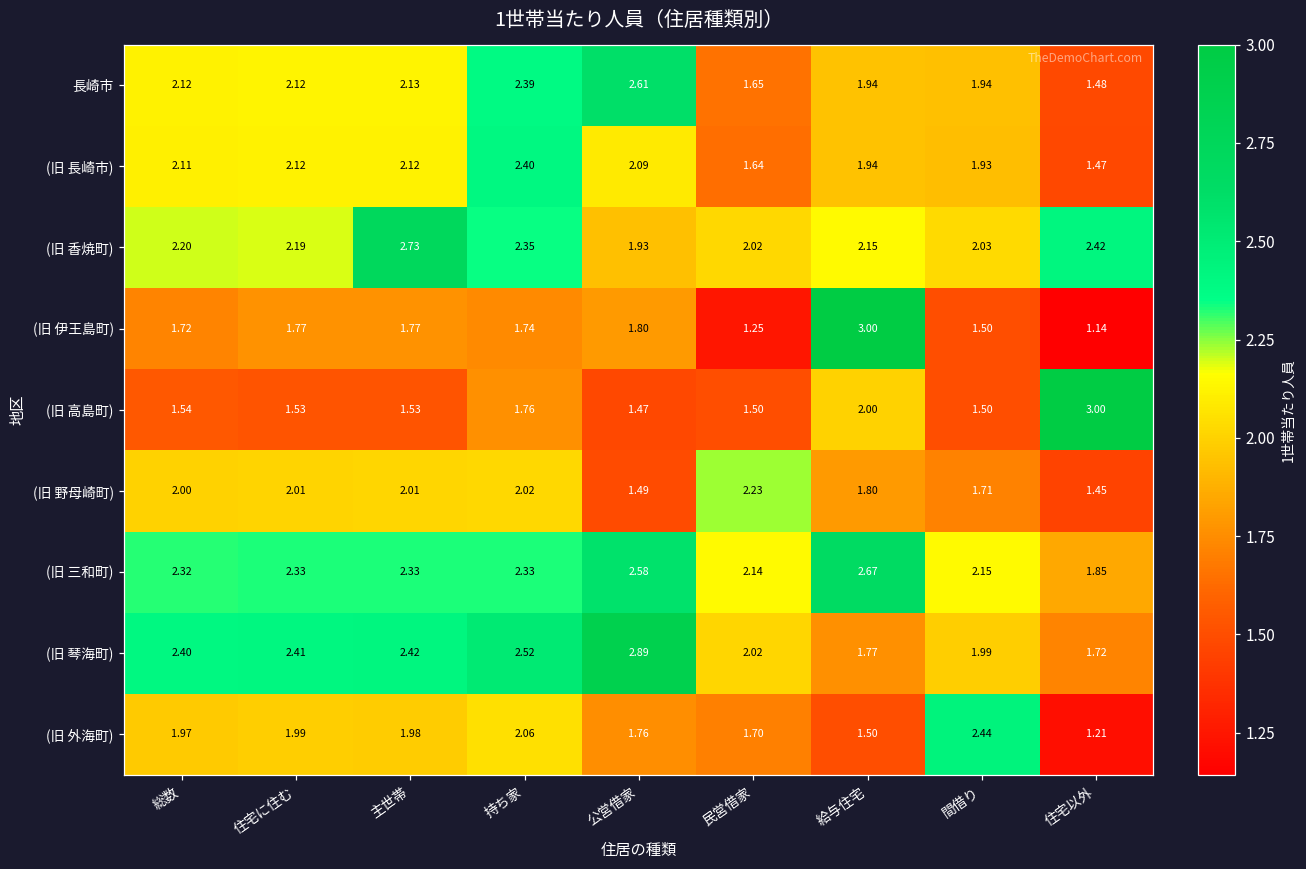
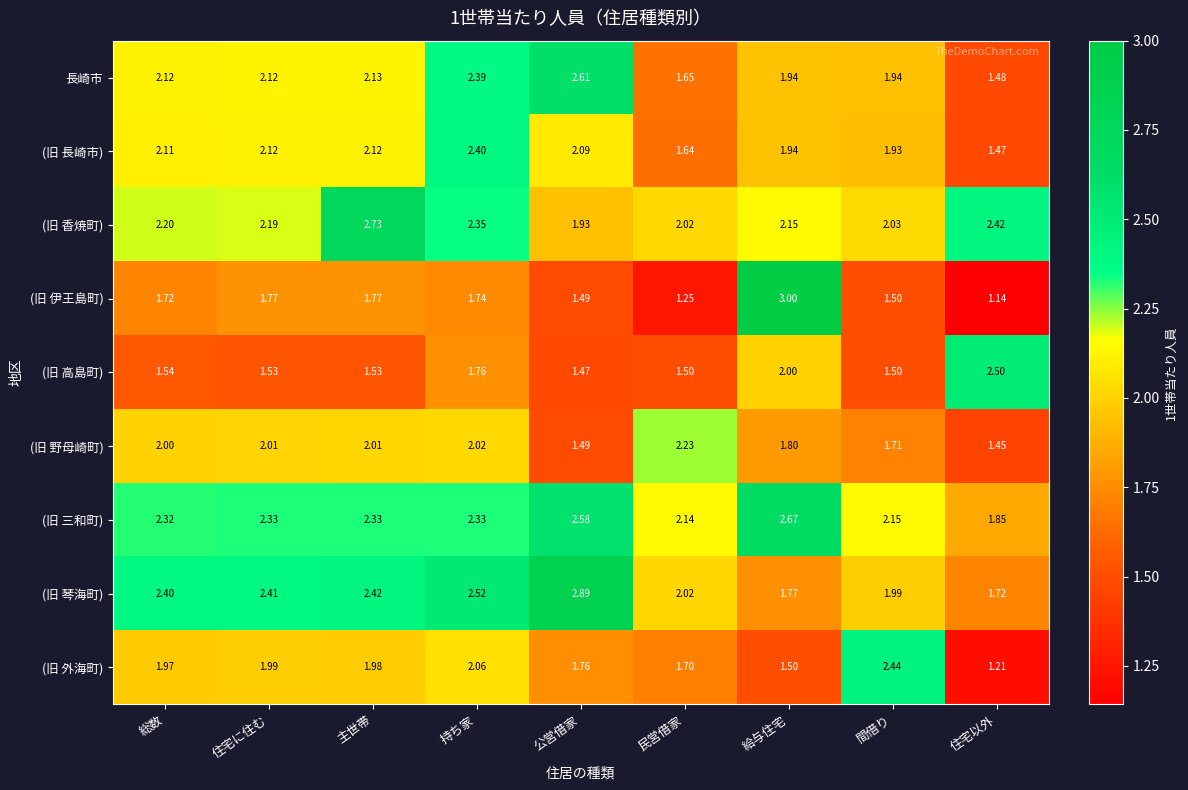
(旧 伊王島町), 公営借家: 1.80 -> 1.49
(旧 高島町), 住宅以外: 3.00 -> 2.50
